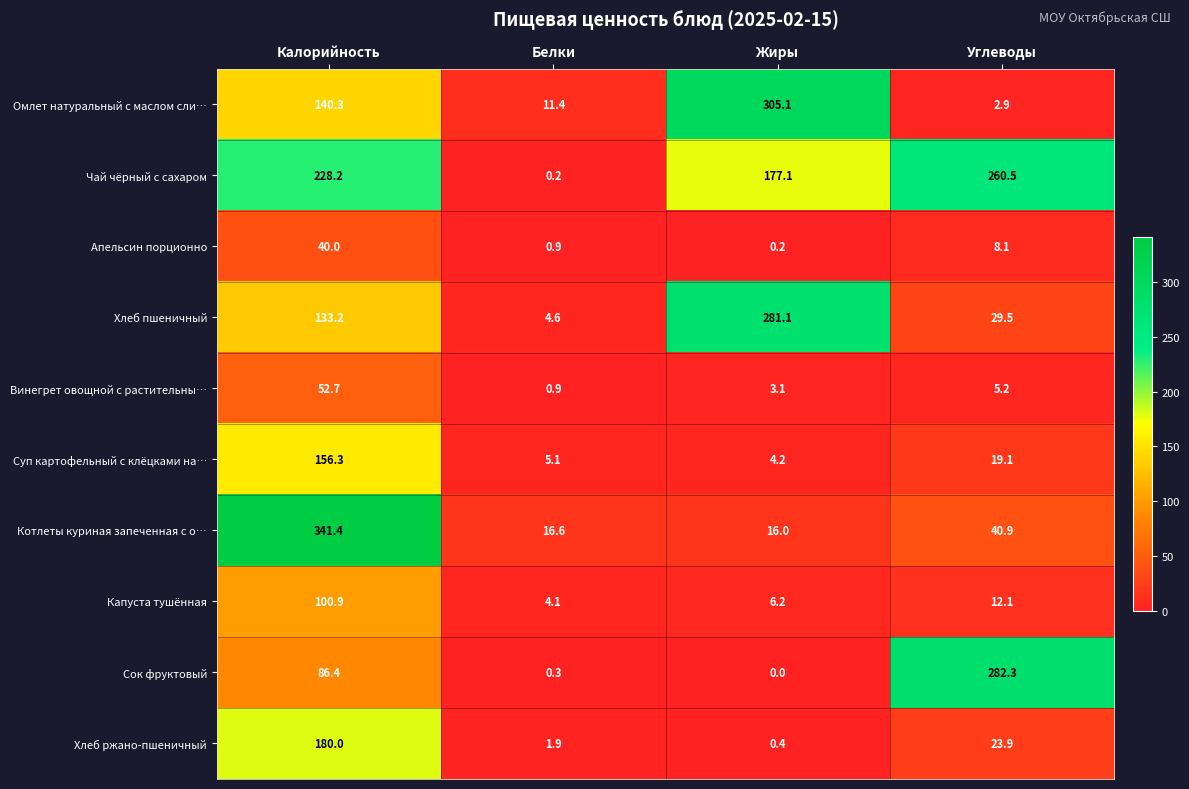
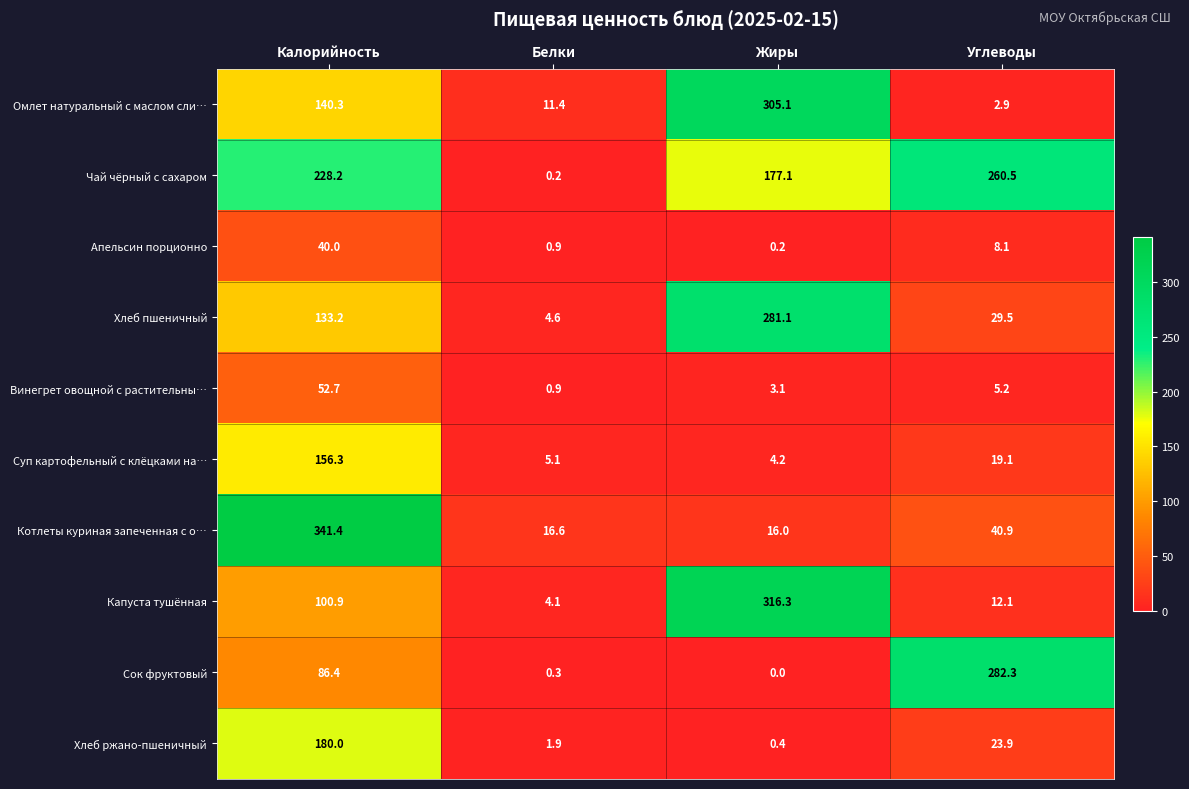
Капуста тушённая, Жиры: 6.2 -> 316.3
